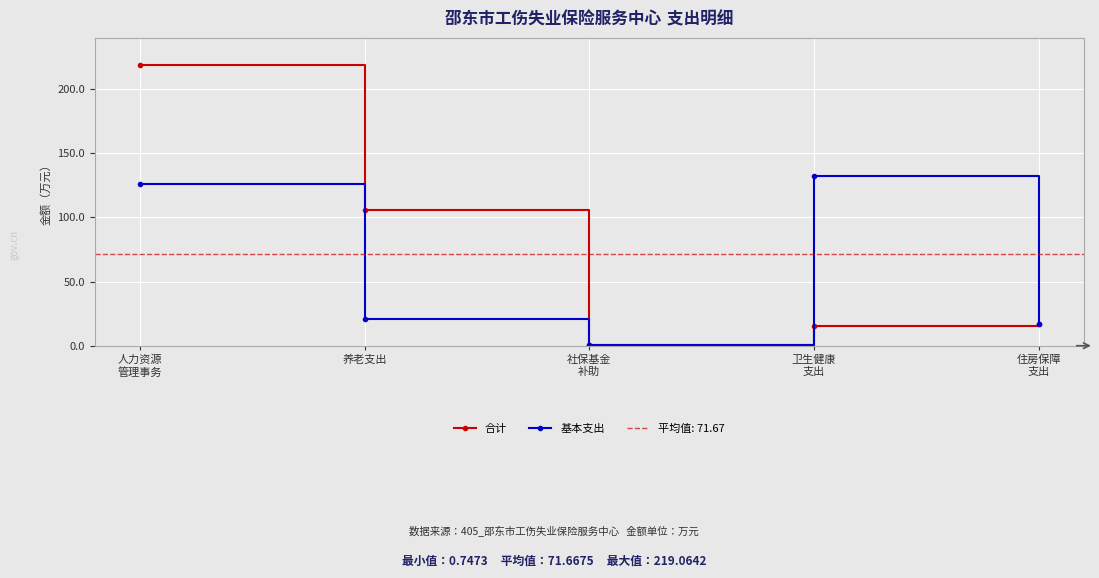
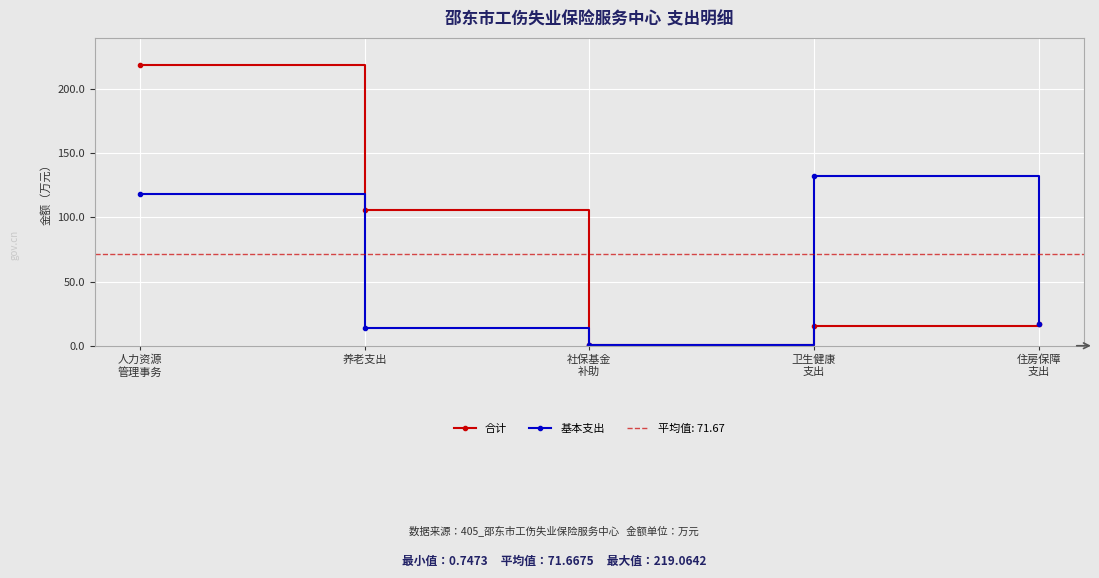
基本支出, 人力资源 管理事务: 126 -> 118
基本支出, 养老支出: 21 -> 14
